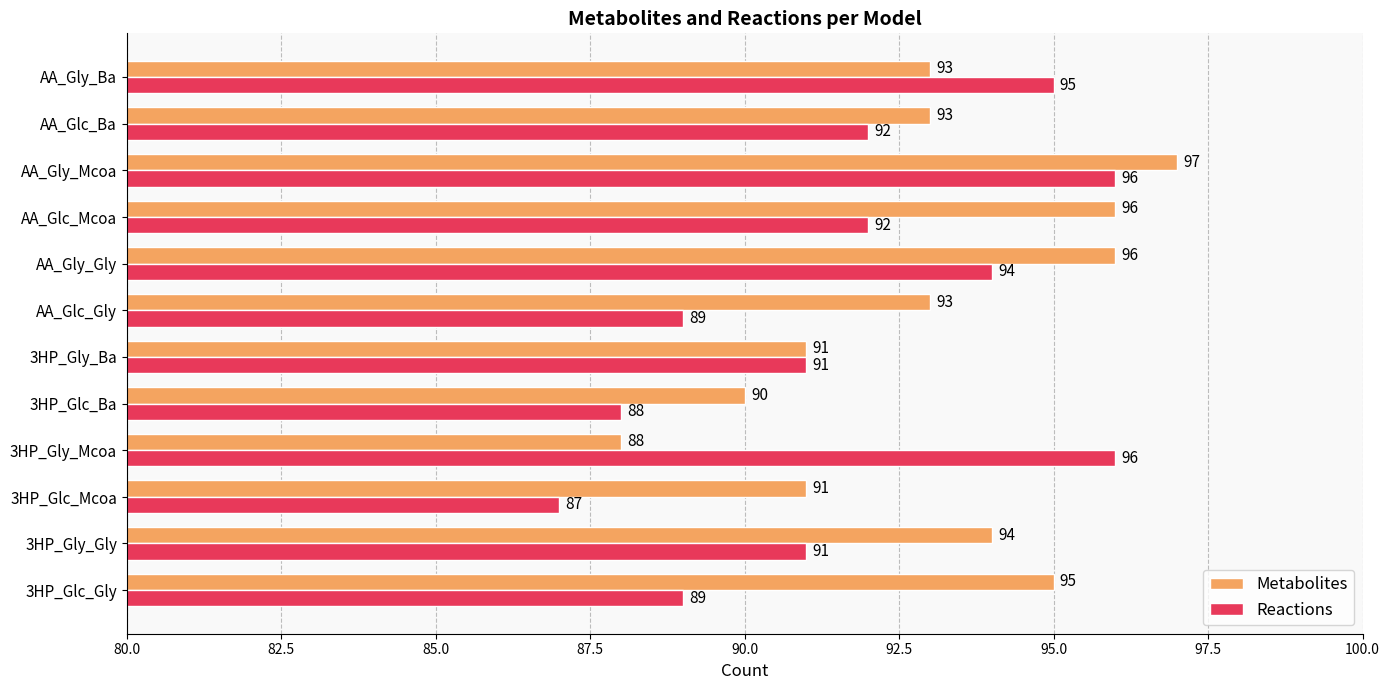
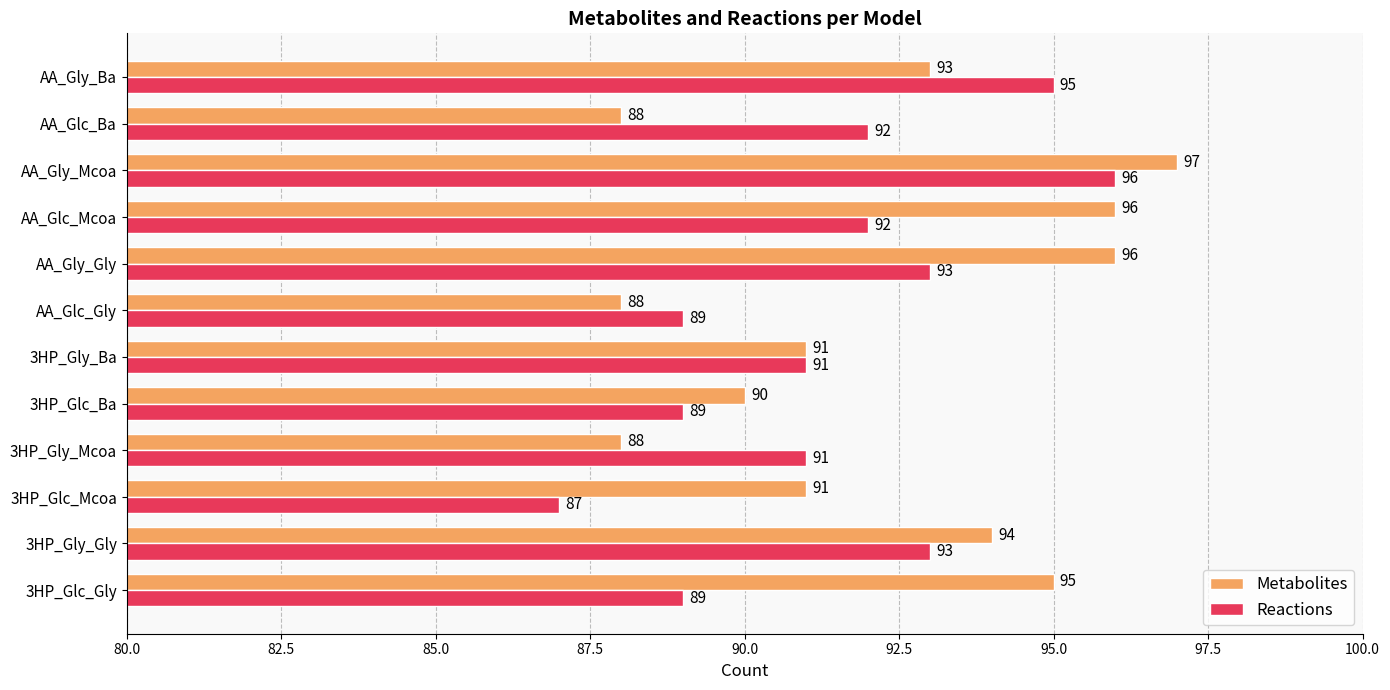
Metabolites, AA_Glc_Ba: 93 -> 88
Reactions, AA_Gly_Gly: 94 -> 93
Metabolites, AA_Glc_Gly: 93 -> 88
Reactions, 3HP_Glc_Ba: 88 -> 89
Reactions, 3HP_Gly_Mcoa: 96 -> 91
Reactions, 3HP_Gly_Gly: 91 -> 93
